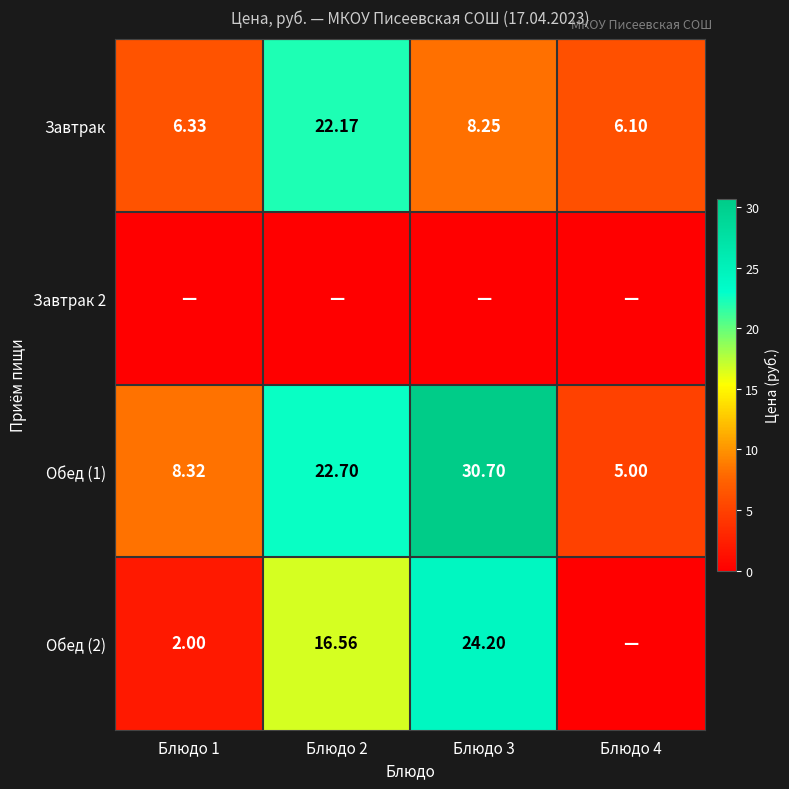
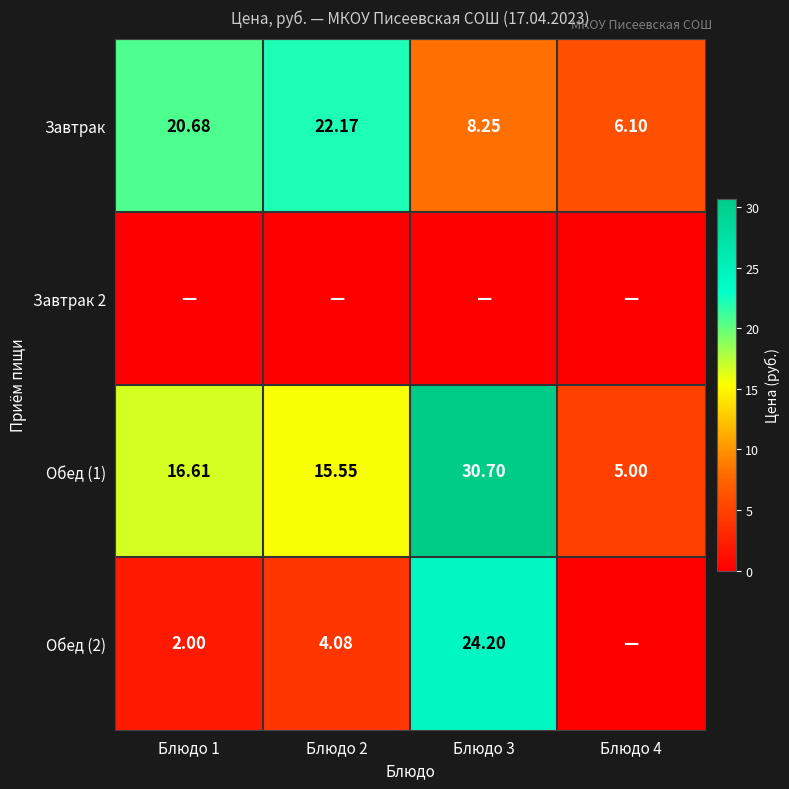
Завтрак, Блюдо 1: 6.33 -> 20.68
Обед (1), Блюдо 1: 8.32 -> 16.61
Обед (1), Блюдо 2: 22.70 -> 15.55
Обед (2), Блюдо 2: 16.56 -> 4.08
